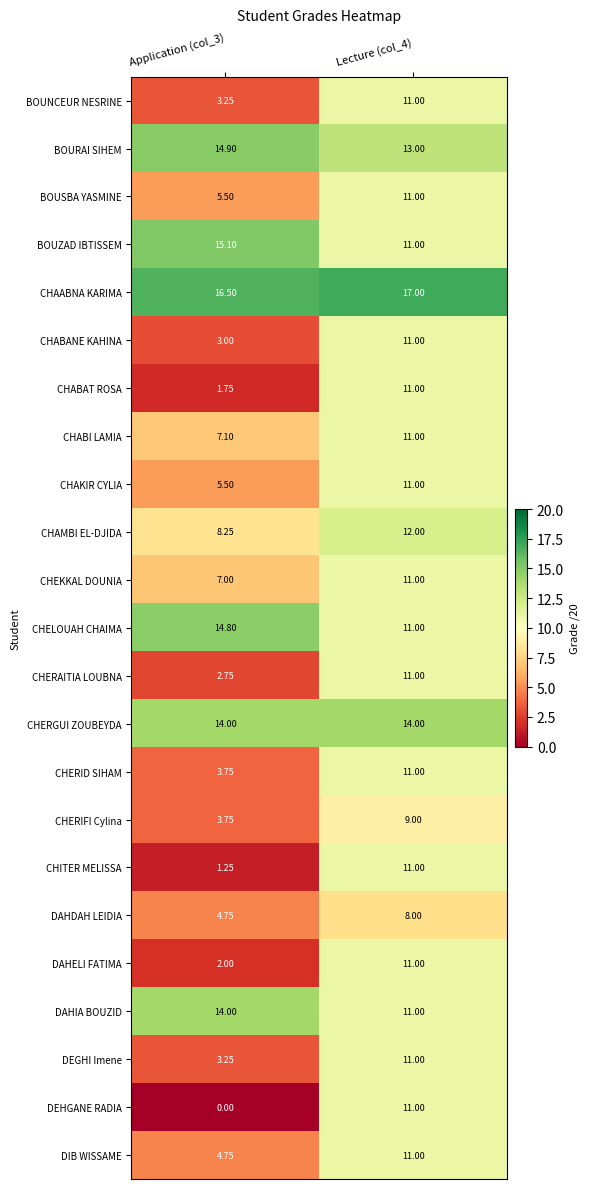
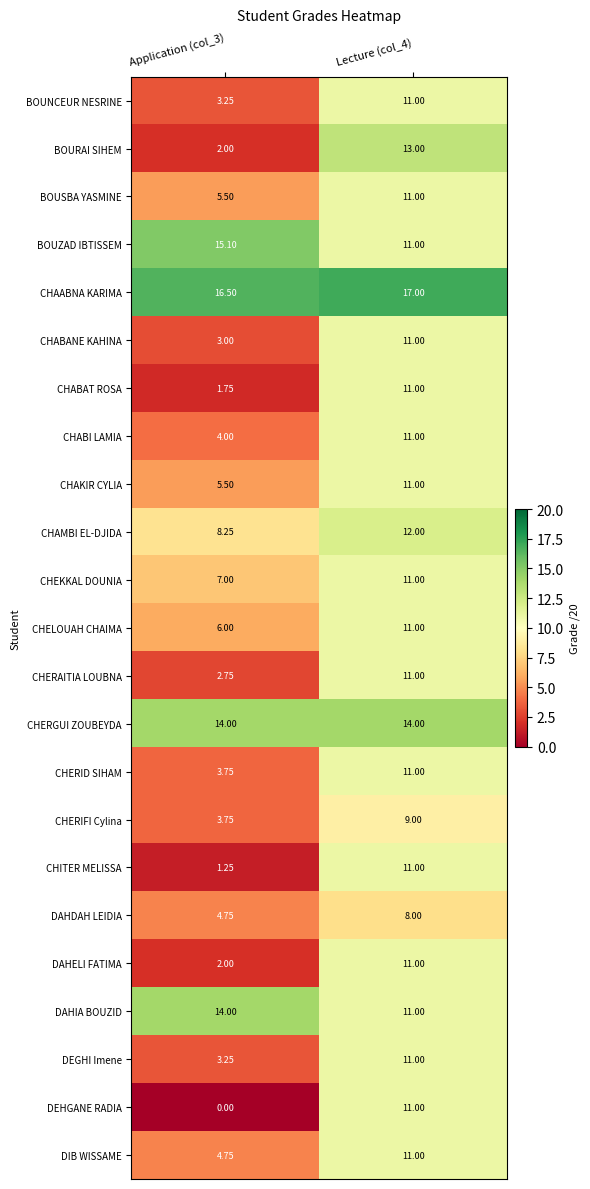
BOURAI SIHEM, Application (col_3): 14.90 -> 2.00
CHABI LAMIA, Application (col_3): 7.10 -> 4.00
CHELOUAH CHAIMA, Application (col_3): 14.80 -> 6.00
